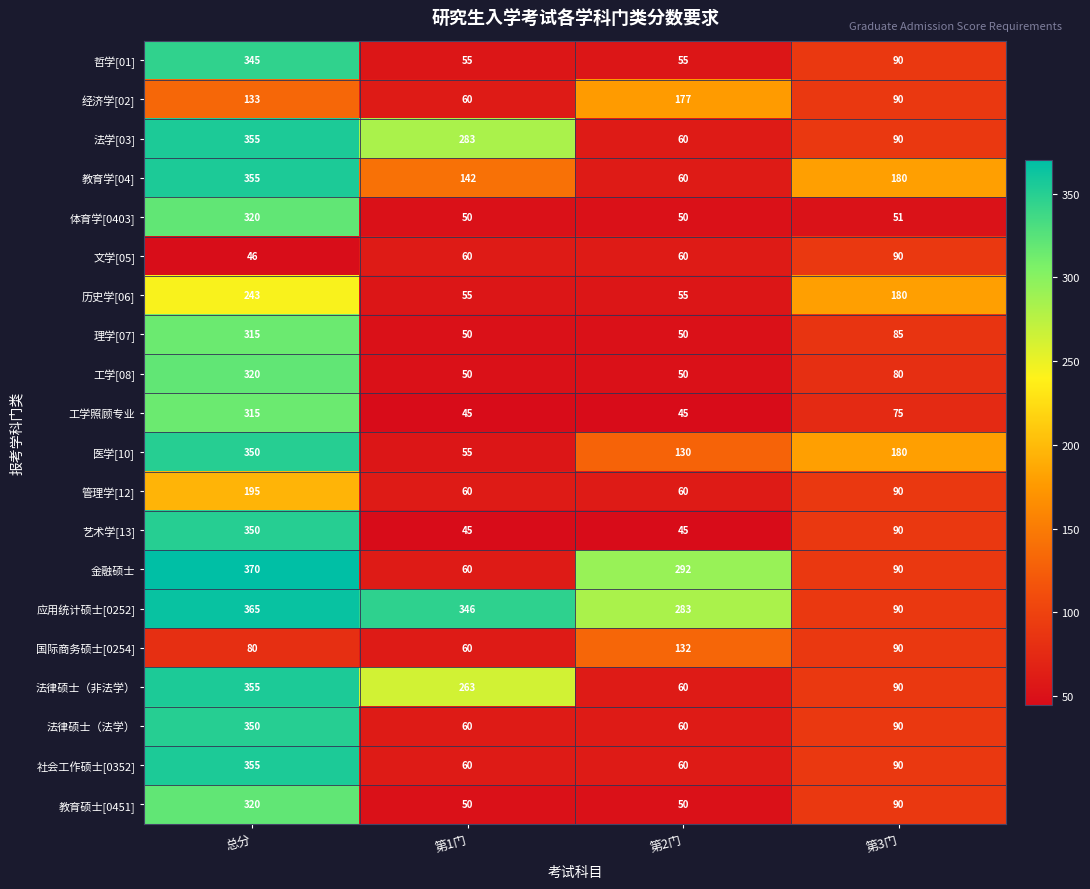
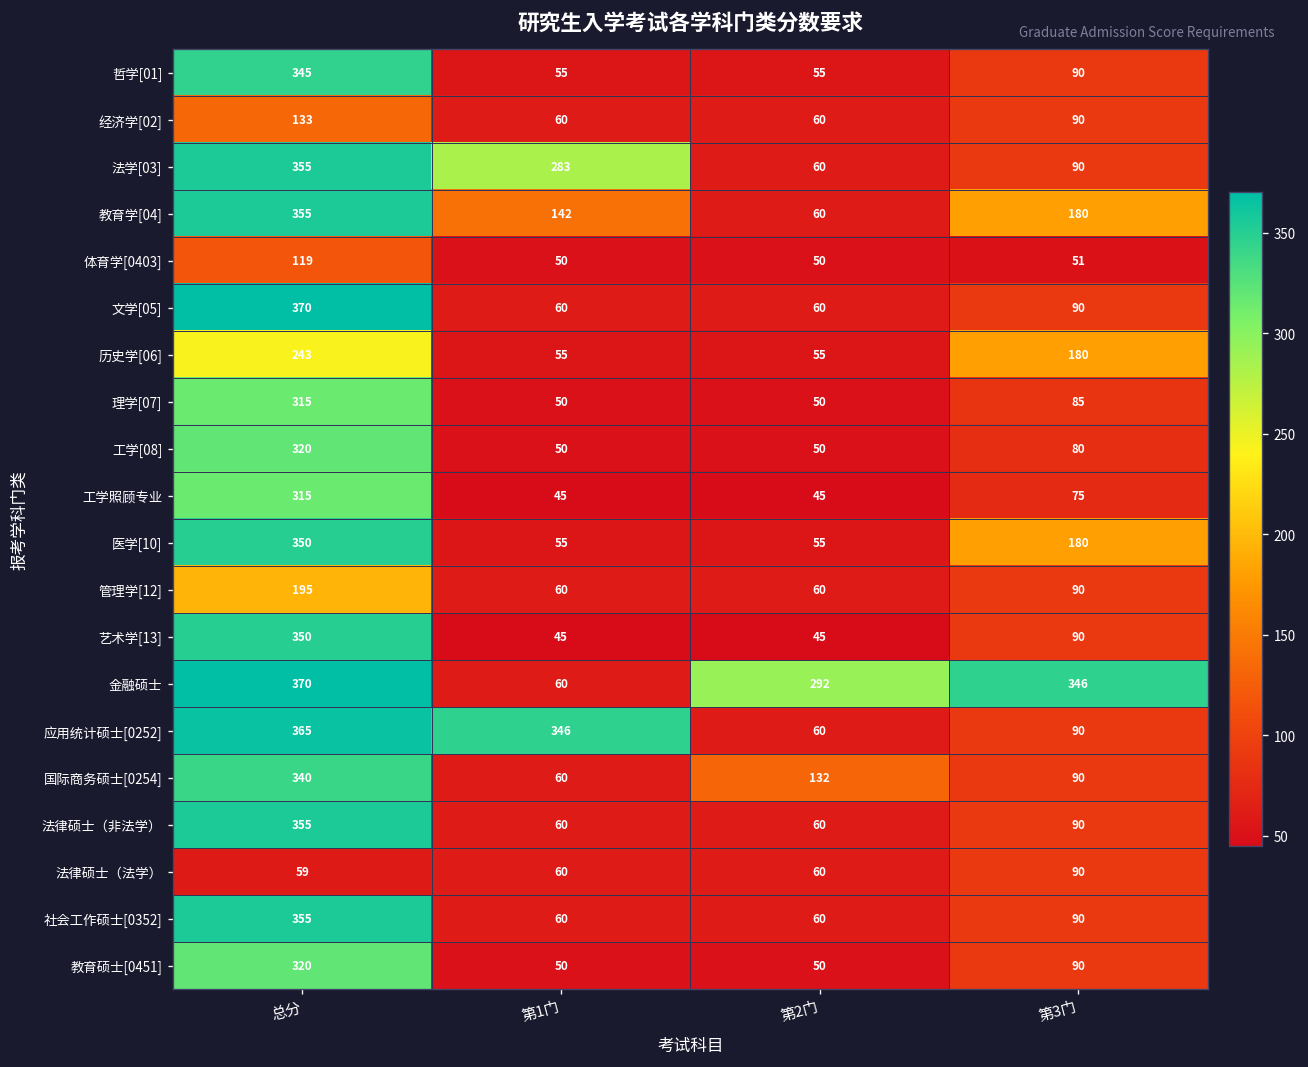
经济学[02], 第2门: 177 -> 60
体育学[0403], 总分: 320 -> 119
文学[05], 总分: 46 -> 370
医学[10], 第2门: 130 -> 55
金融硕士, 第3门: 90 -> 346
应用统计硕士[0252], 第2门: 283 -> 60
国际商务硕士[0254], 总分: 80 -> 340
法律硕士（非法学）, 第1门: 263 -> 60
法律硕士（法学）, 总分: 350 -> 59
